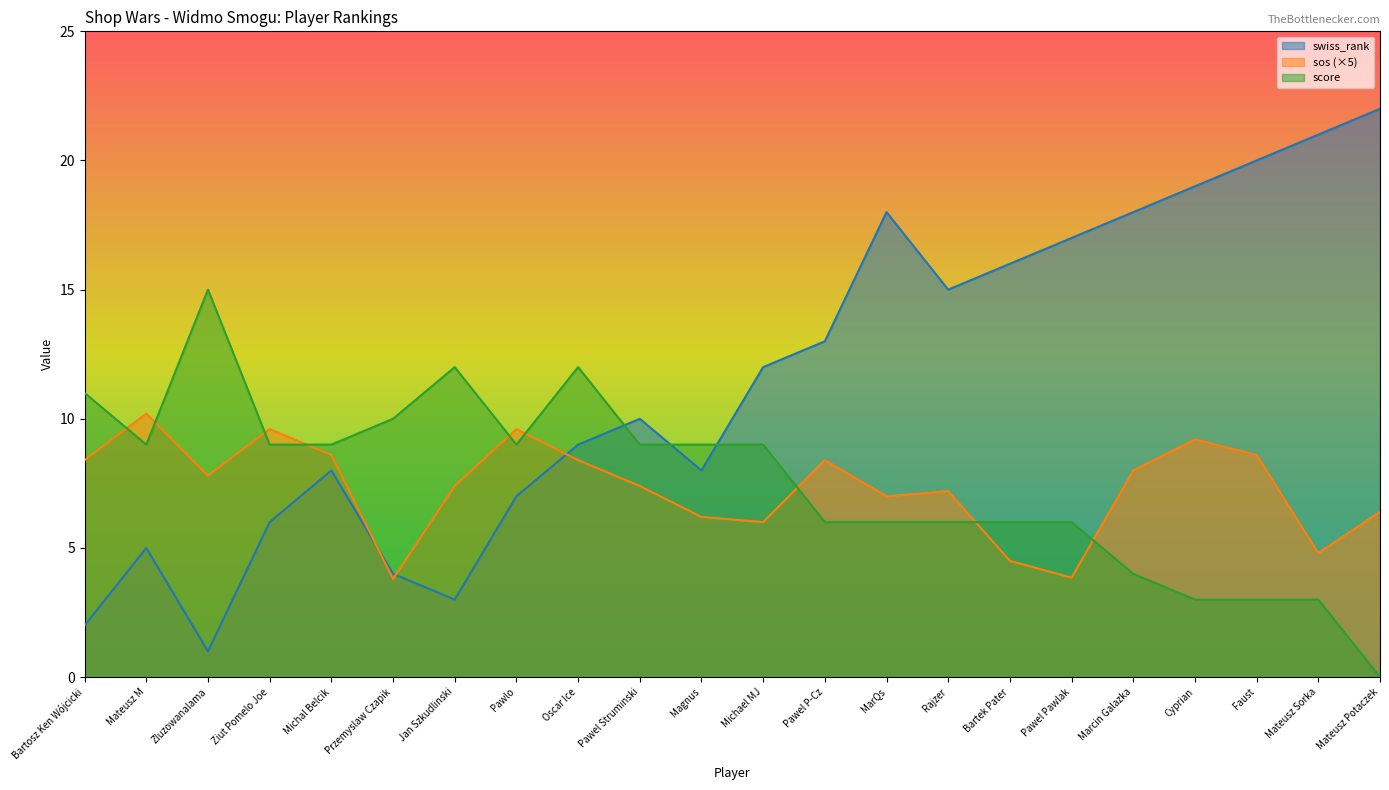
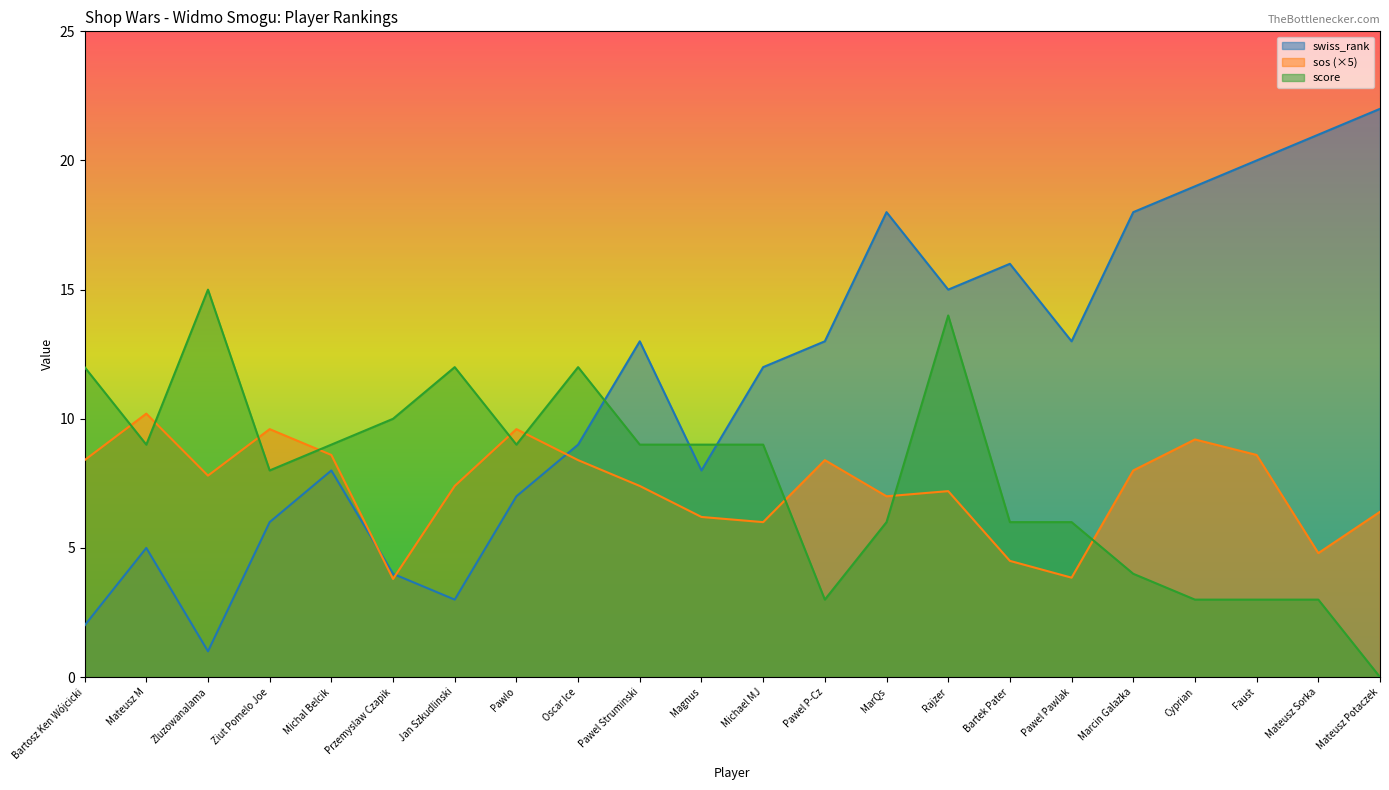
score, Bartosz Ken Wójcicki: 11 -> 12
score, Ziut Pomelo Joe: 9 -> 8
swiss_rank, Pawel Struminski: 10 -> 13
score, Pawel P-Cz: 6 -> 3
score, Rajzer: 6 -> 14
swiss_rank, Pawel Pawlak: 17 -> 13
